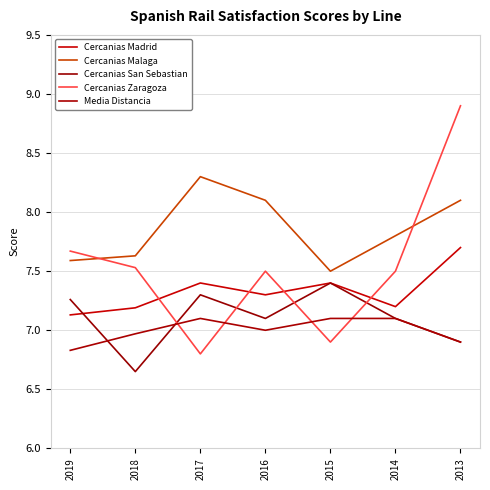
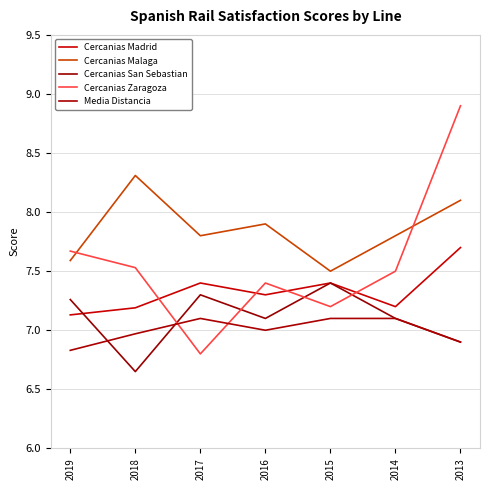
Cercanias Malaga, 2018: 7.63 -> 8.31
Cercanias Malaga, 2017: 8.3 -> 7.8
Cercanias Malaga, 2016: 8.1 -> 7.9
Cercanias Zaragoza, 2016: 7.5 -> 7.4
Cercanias Zaragoza, 2015: 6.9 -> 7.2
